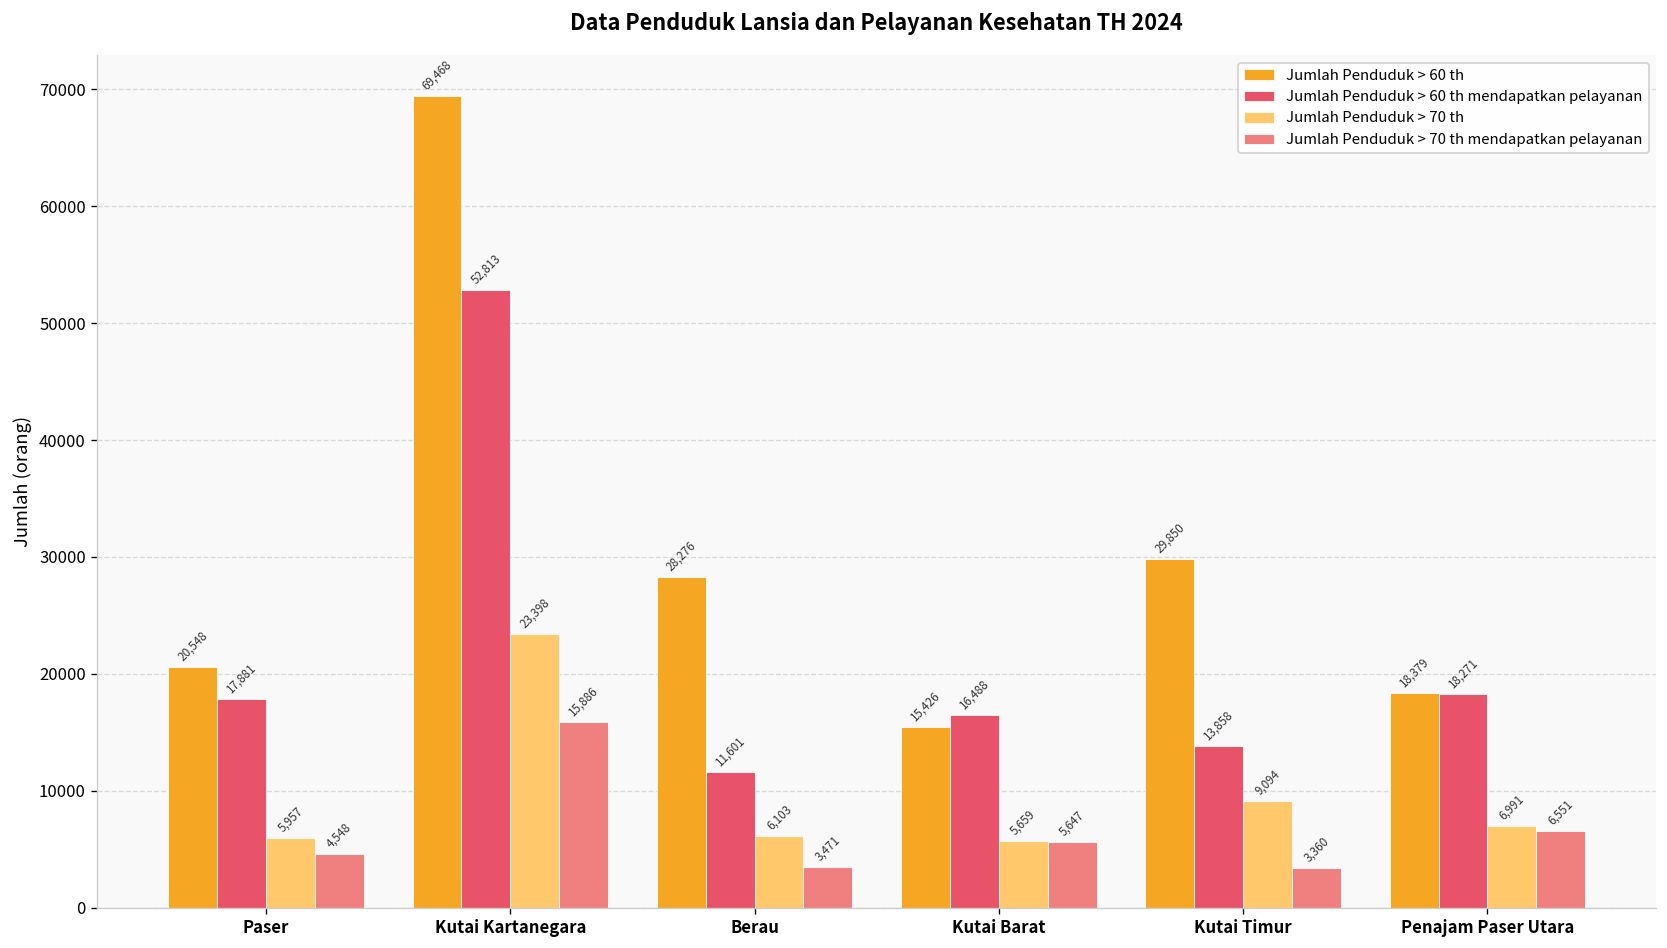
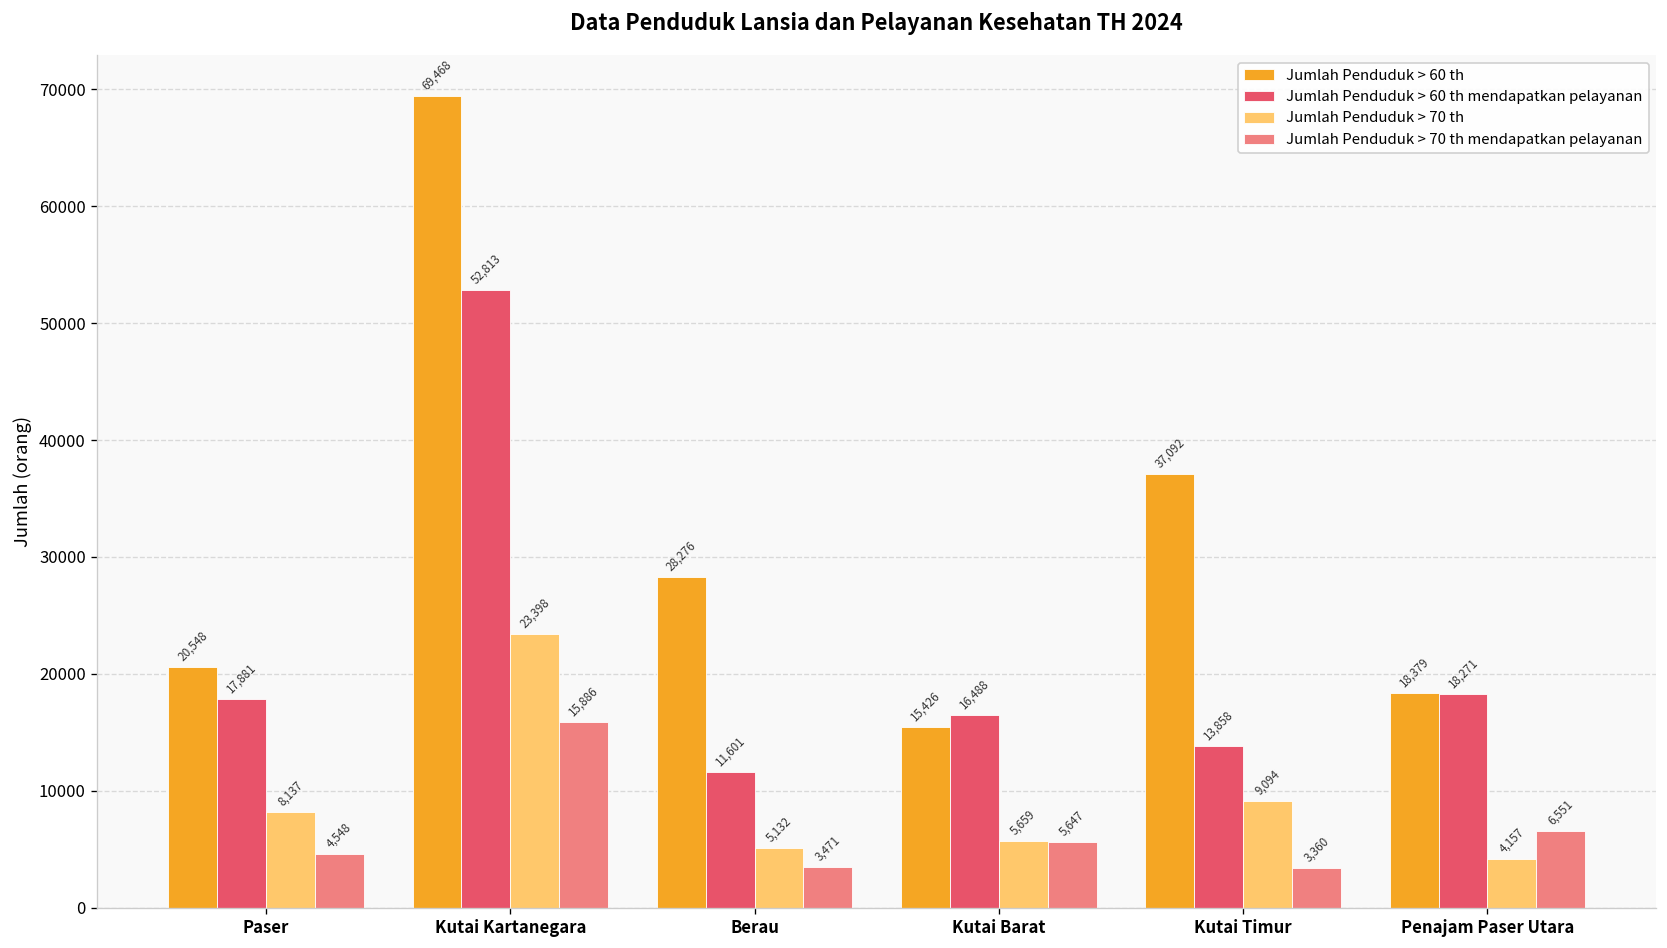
Jumlah Penduduk > 70 th, Paser: 5,957 -> 8,137
Jumlah Penduduk > 70 th, Berau: 6,103 -> 5,132
Jumlah Penduduk > 60 th, Kutai Timur: 29,850 -> 37,092
Jumlah Penduduk > 70 th, Penajam Paser Utara: 6,991 -> 4,157
